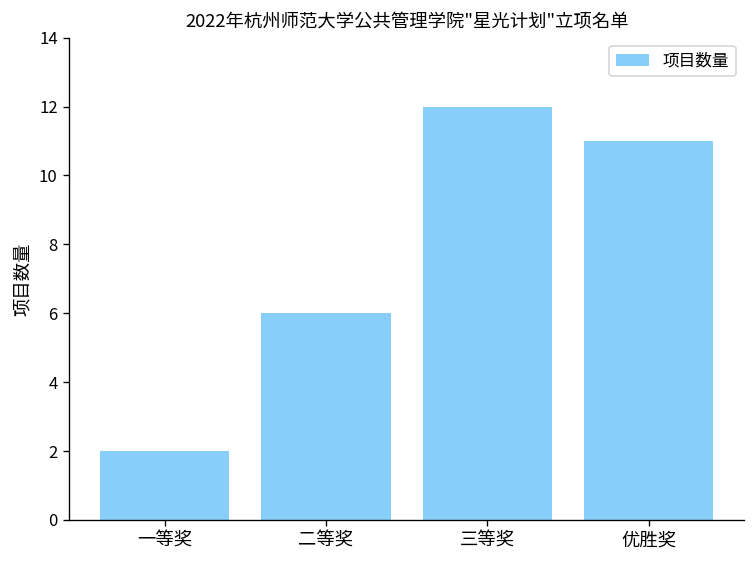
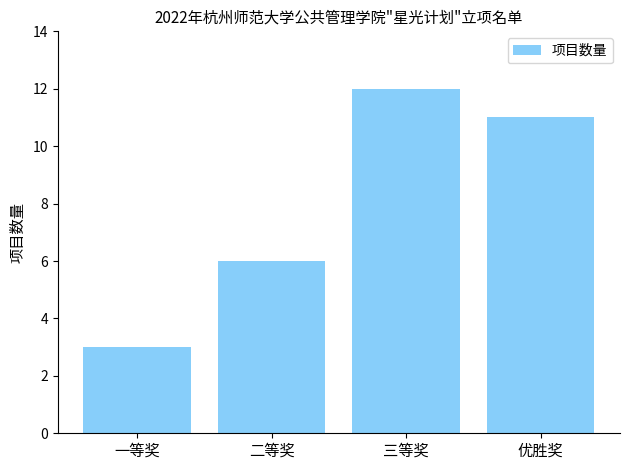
一等奖: 2 -> 3
